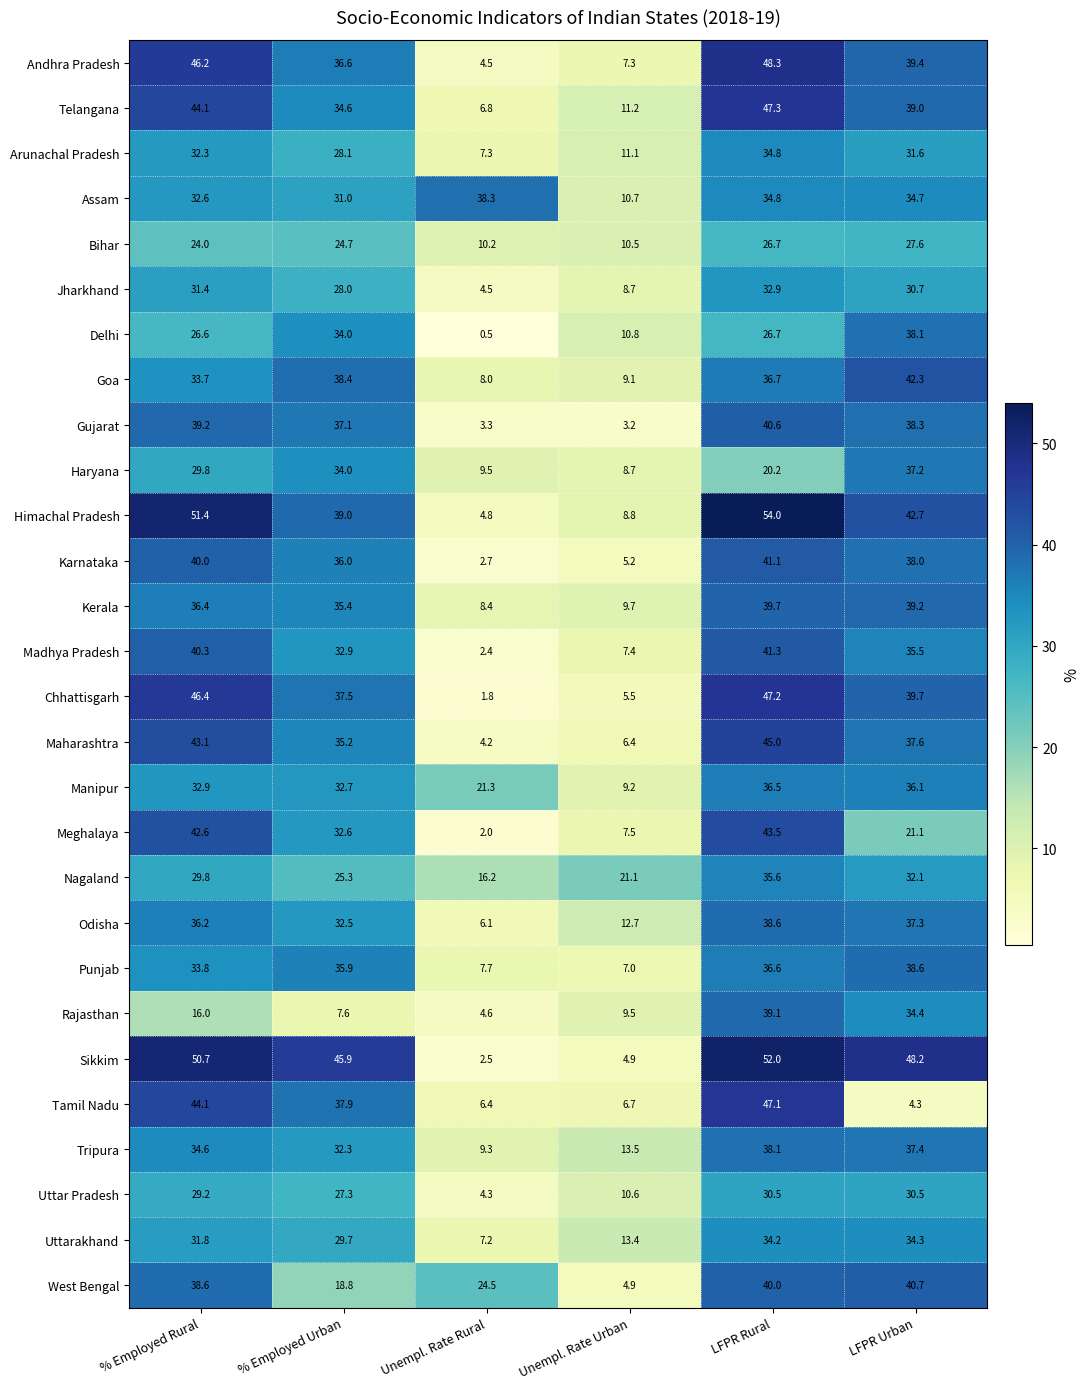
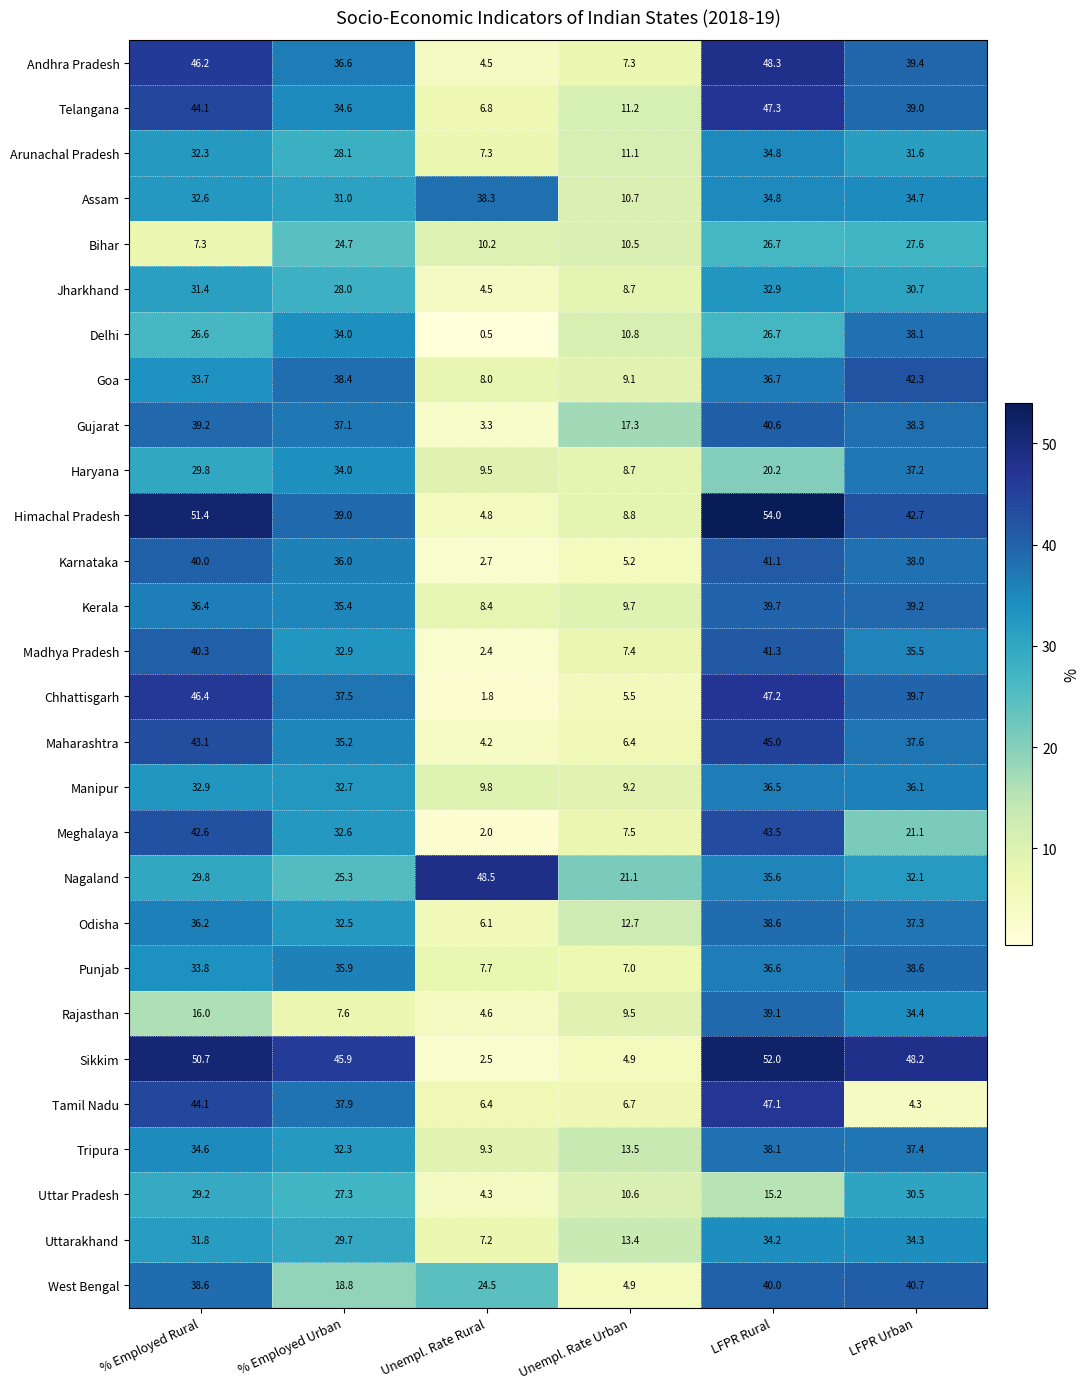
Bihar, % Employed Rural: 24.0 -> 7.3
Gujarat, Unempl. Rate Urban: 3.2 -> 17.3
Manipur, Unempl. Rate Rural: 21.3 -> 9.8
Nagaland, Unempl. Rate Rural: 16.2 -> 48.5
Uttar Pradesh, LFPR Rural: 30.5 -> 15.2
